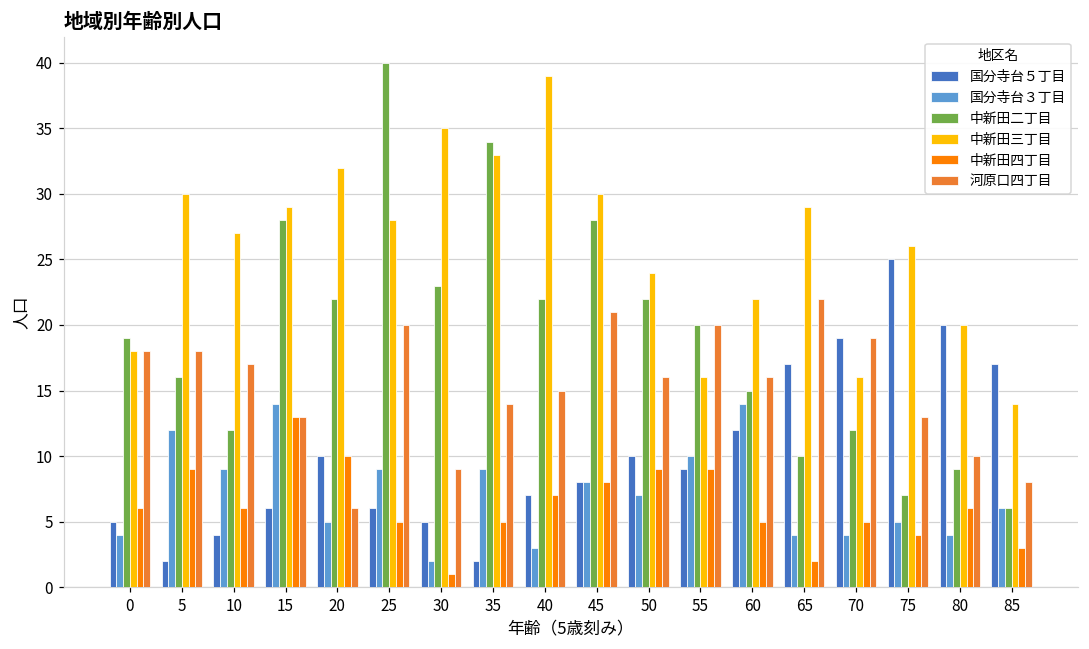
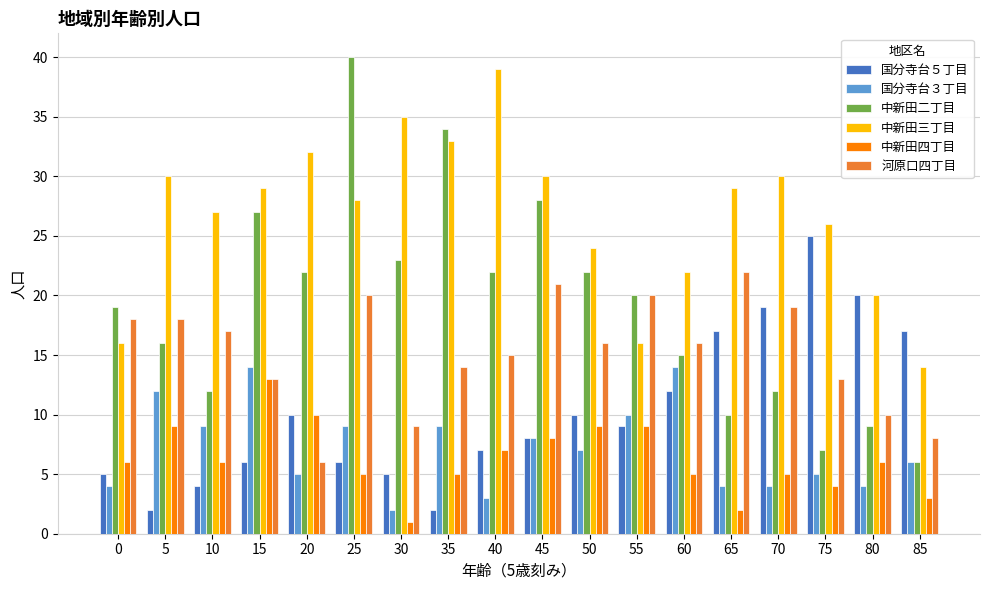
中新田三丁目, 0: 18 -> 16
中新田二丁目, 15: 28 -> 27
中新田三丁目, 70: 16 -> 30
